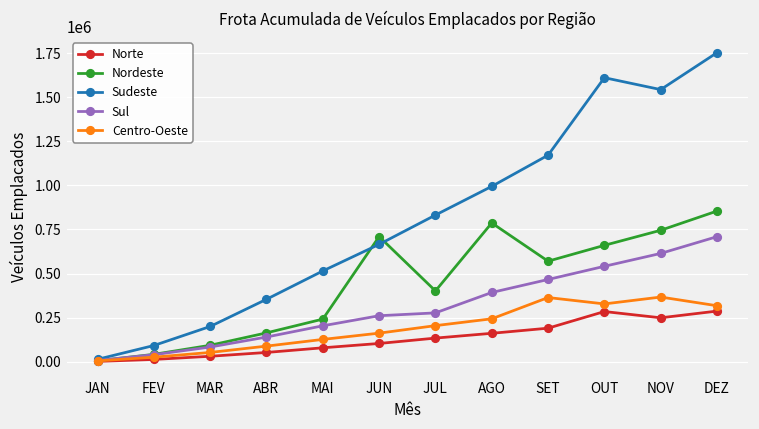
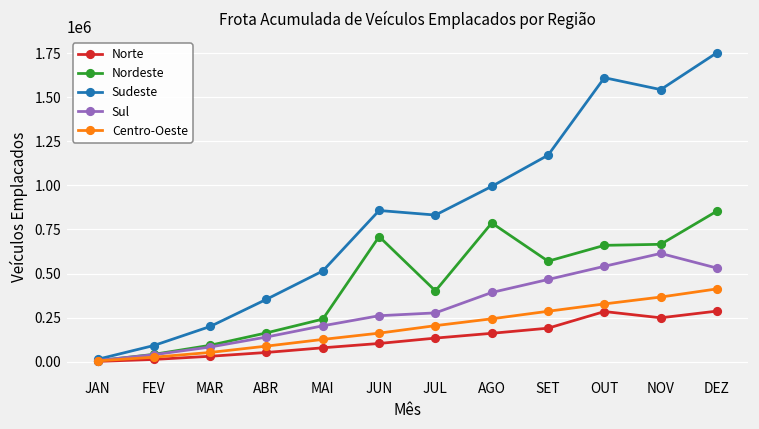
Sudeste, JUN: 670000 -> 860000
Centro-Oeste, SET: 360000 -> 290000
Nordeste, NOV: 750000 -> 670000
Sul, DEZ: 710000 -> 530000
Centro-Oeste, DEZ: 320000 -> 410000
